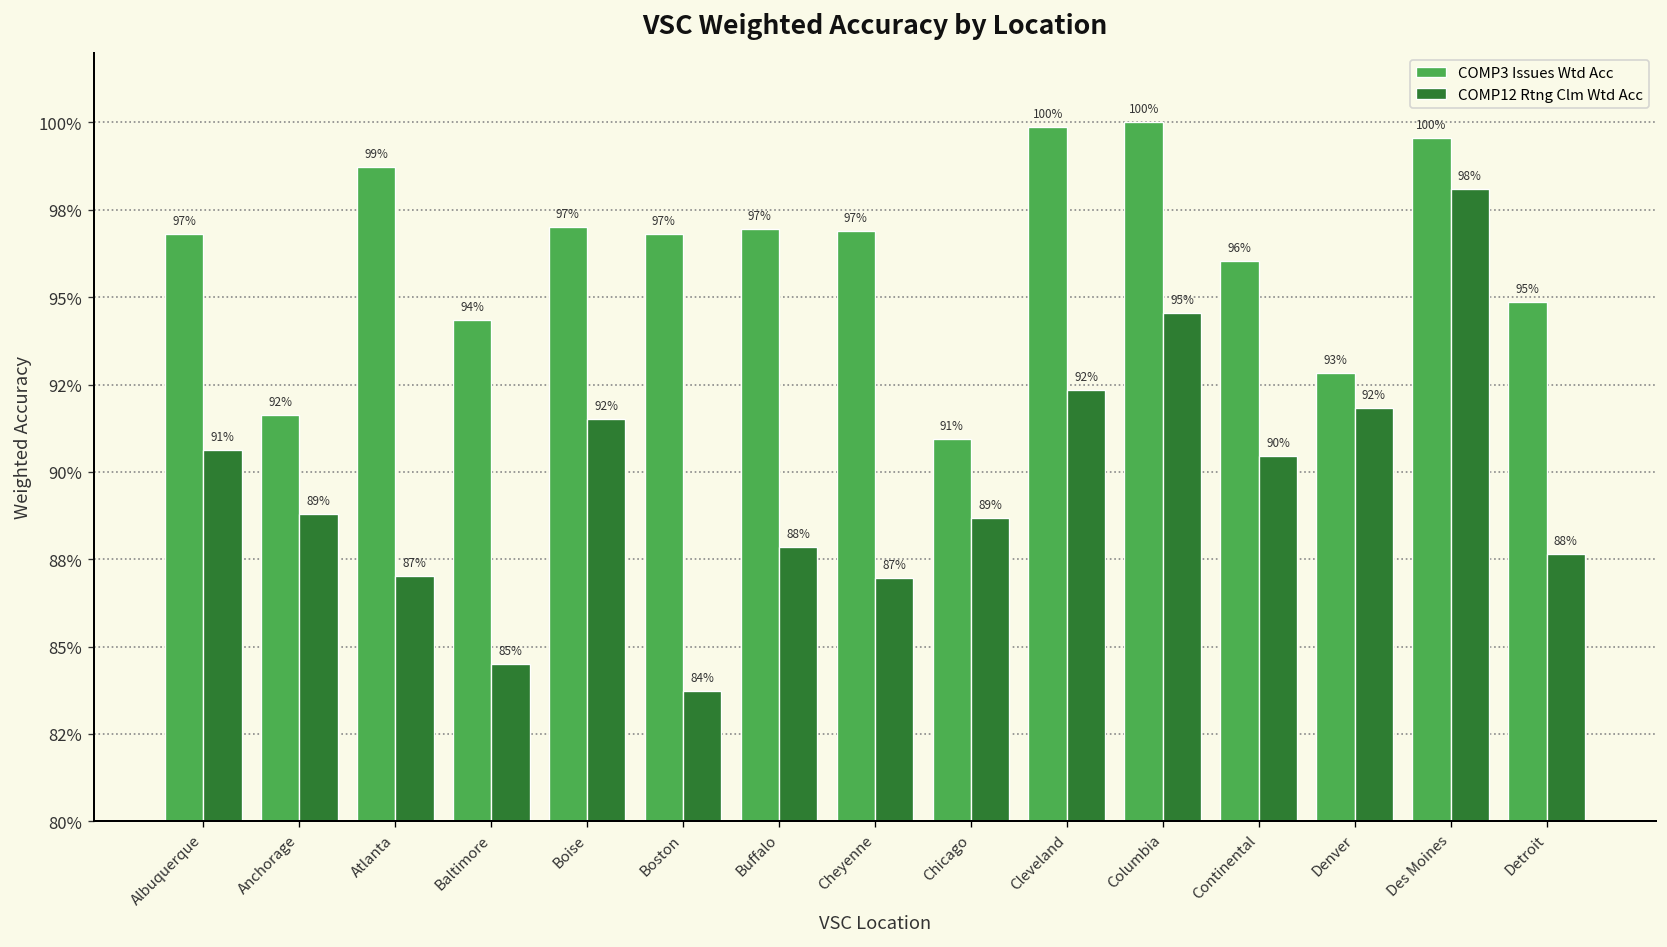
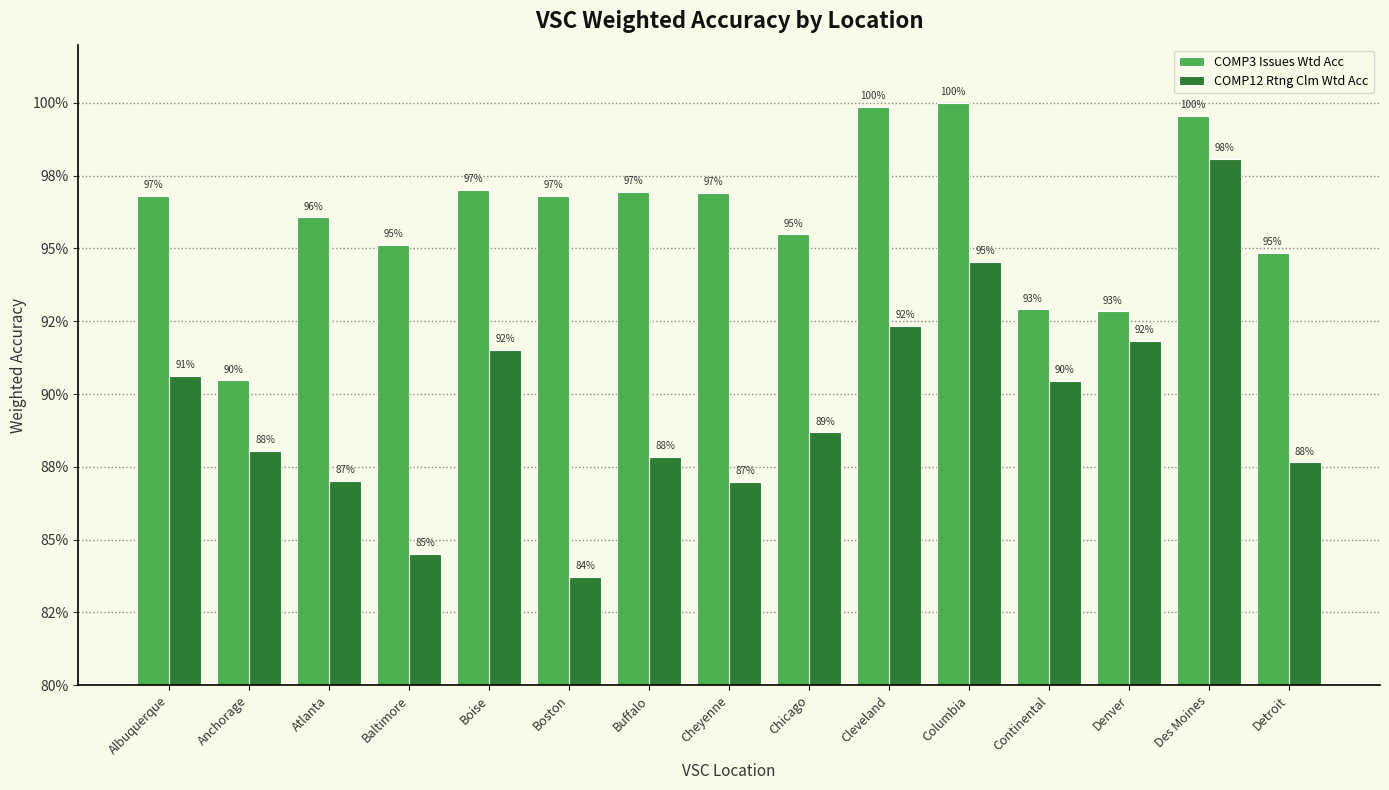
COMP3 Issues Wtd Acc, Anchorage: 92% -> 90%
COMP12 Rtng Clm Wtd Acc, Anchorage: 89% -> 88%
COMP3 Issues Wtd Acc, Atlanta: 99% -> 96%
COMP3 Issues Wtd Acc, Baltimore: 94% -> 95%
COMP3 Issues Wtd Acc, Chicago: 91% -> 95%
COMP3 Issues Wtd Acc, Continental: 96% -> 93%
